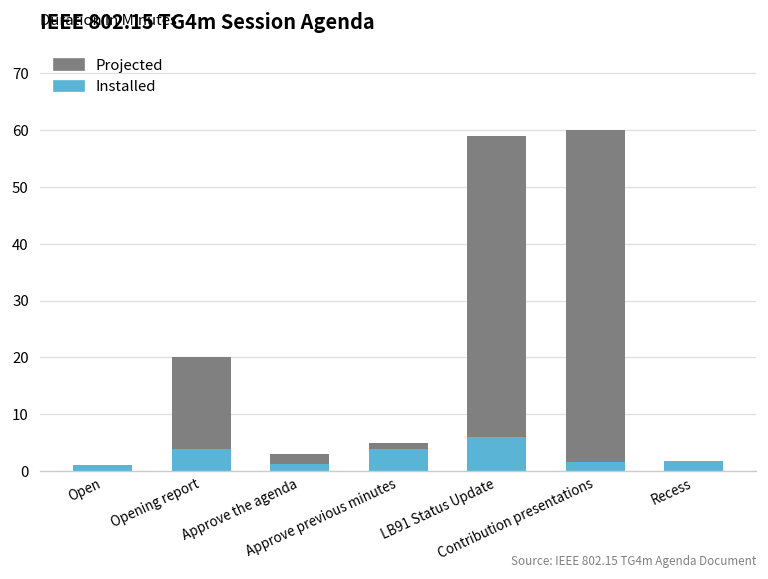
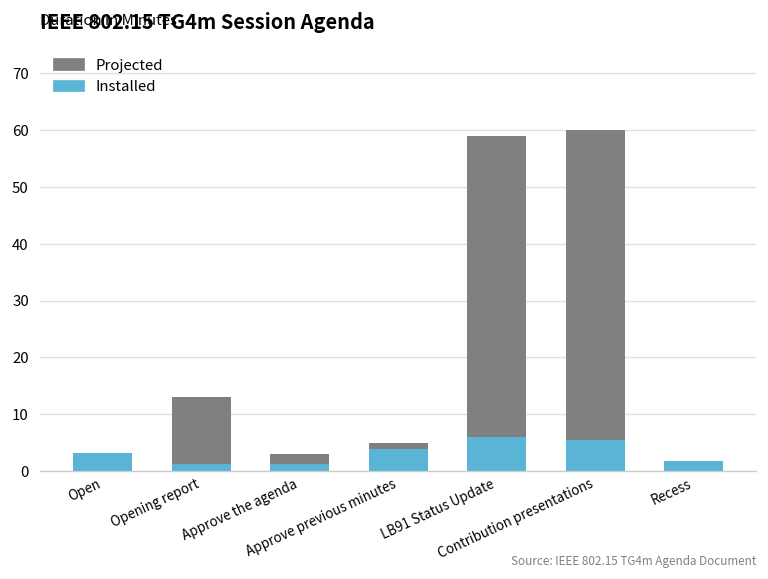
Installed, Open: 1 -> 3
Projected, Opening report: 20 -> 13
Installed, Opening report: 4 -> 1
Installed, Contribution presentations: 2 -> 6
